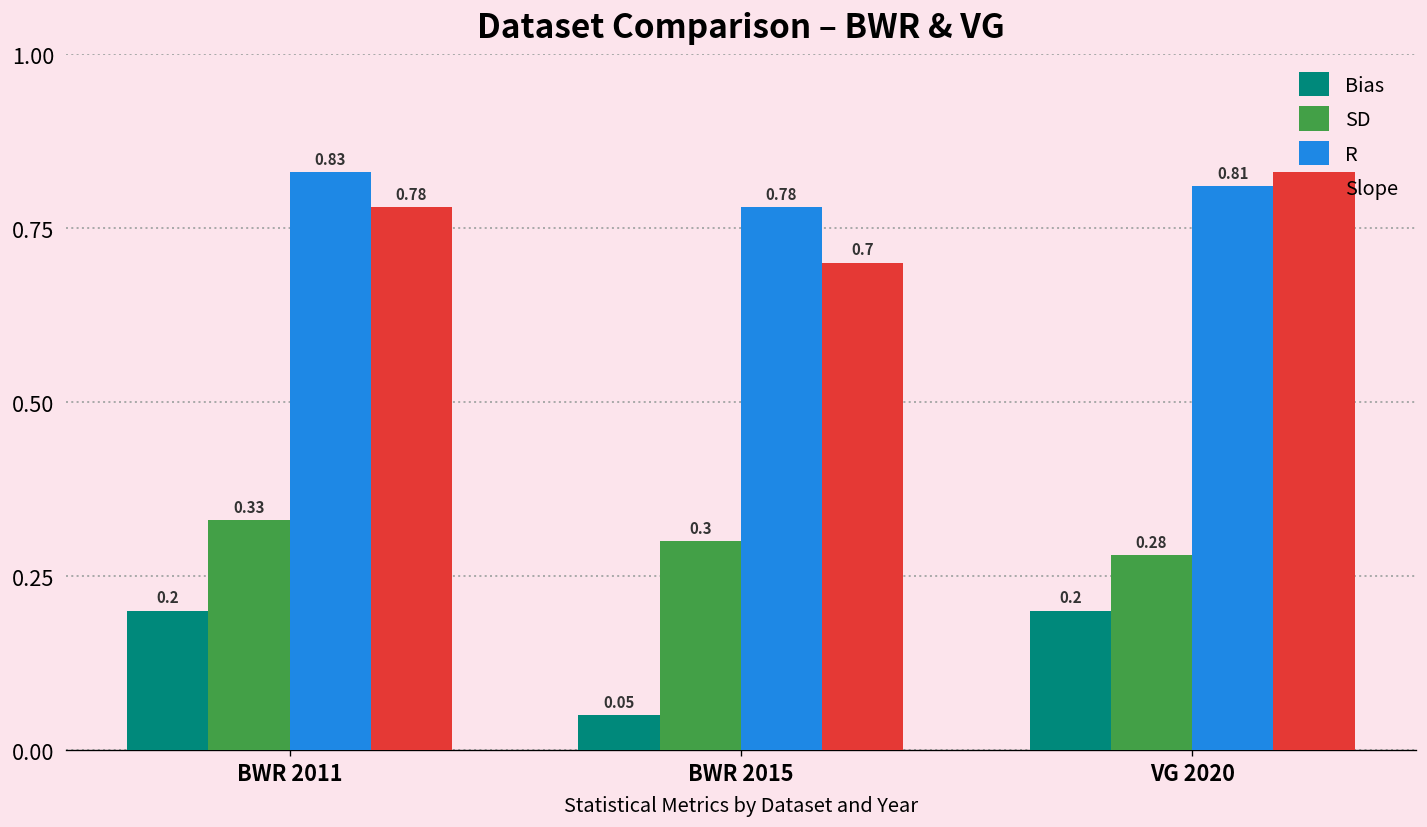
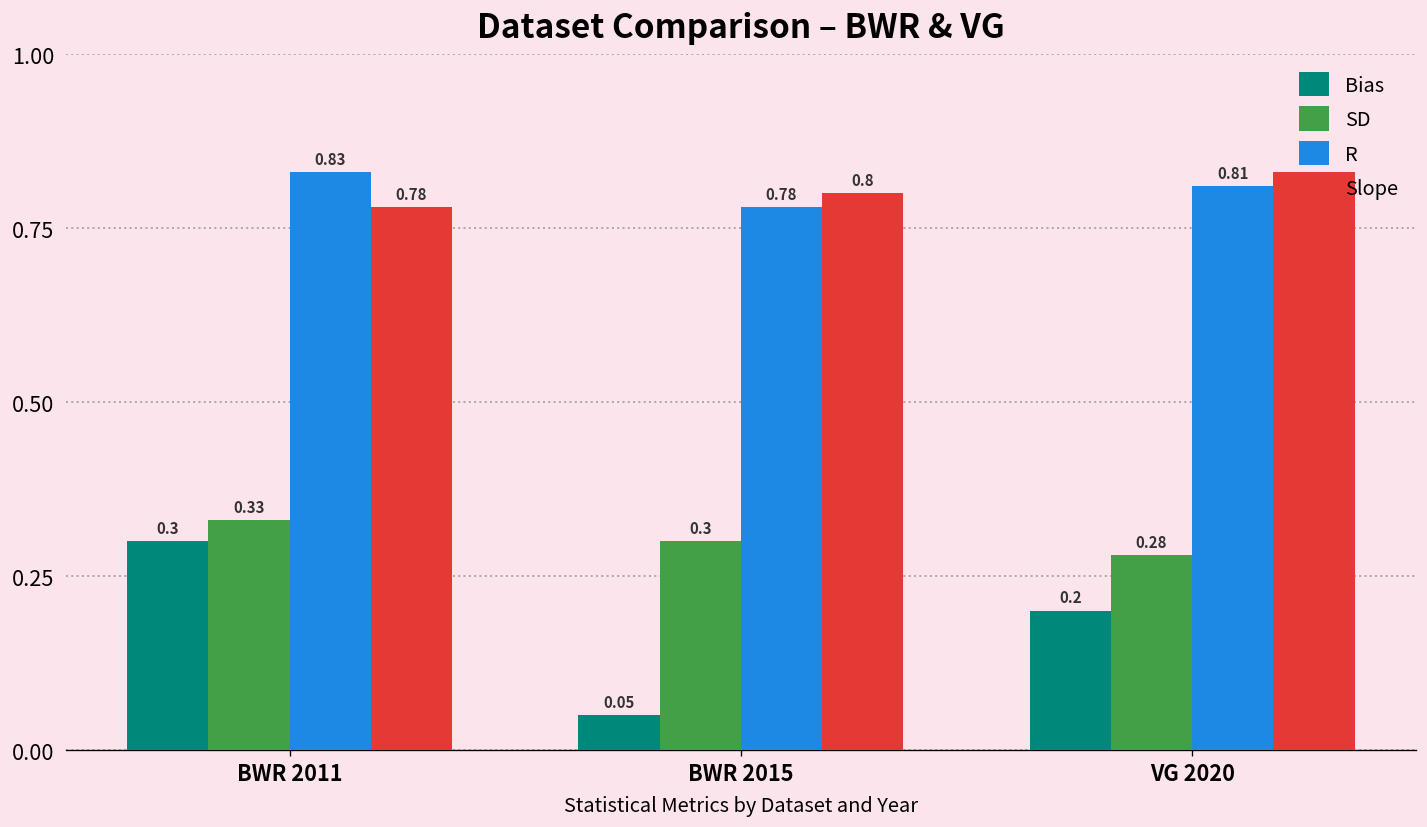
Bias, BWR 2011: 0.2 -> 0.3
Slope, BWR 2015: 0.7 -> 0.8
